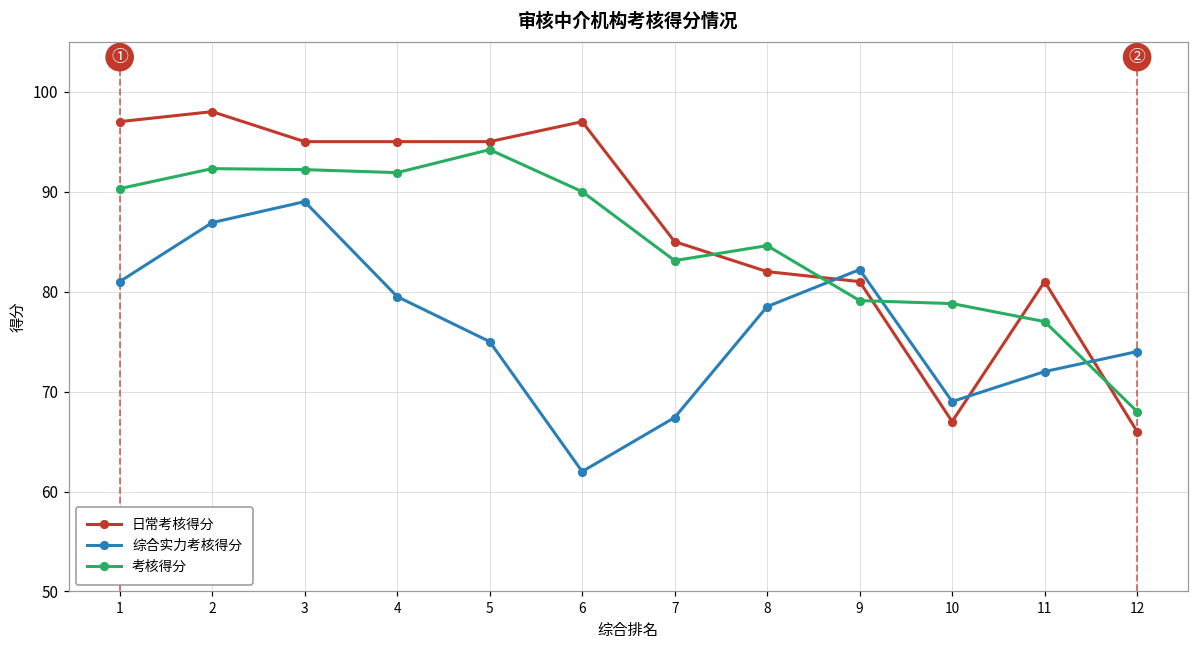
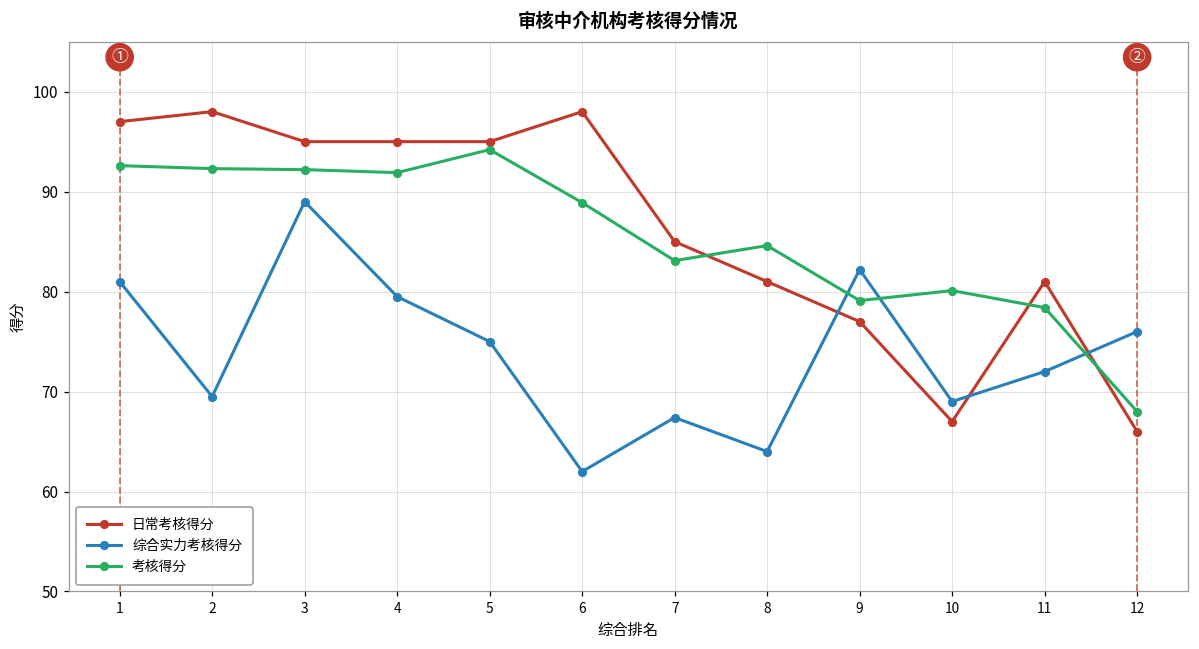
考核得分, 1: 90 -> 93
综合实力考核得分, 2: 87 -> 70
日常考核得分, 6: 97 -> 98
考核得分, 6: 90 -> 89
日常考核得分, 8: 82 -> 81
综合实力考核得分, 8: 79 -> 64
日常考核得分, 9: 81 -> 77
考核得分, 10: 79 -> 80
考核得分, 11: 77 -> 78
综合实力考核得分, 12: 74 -> 76
